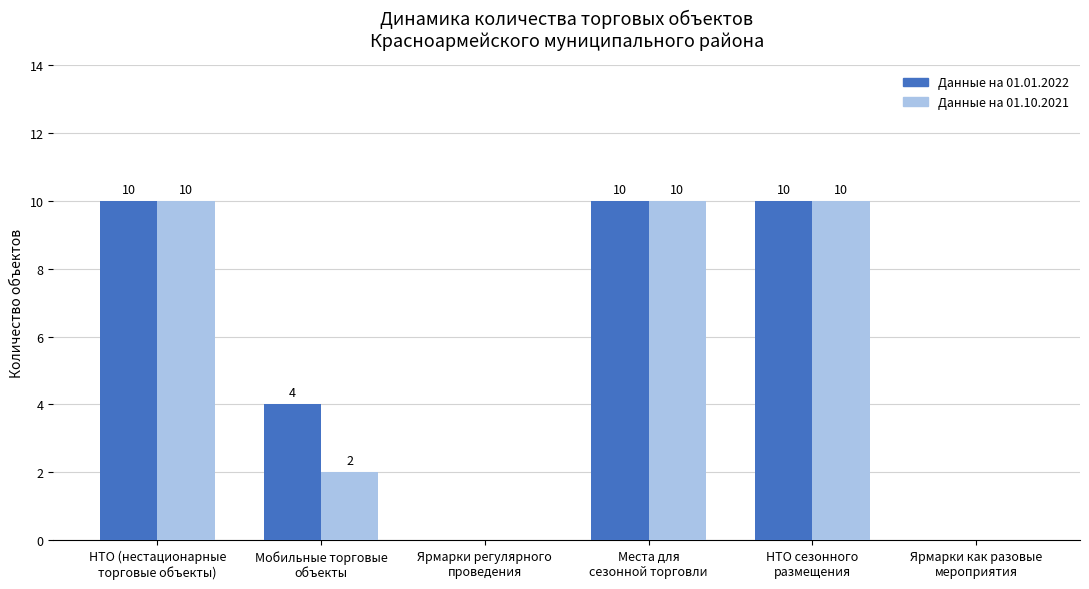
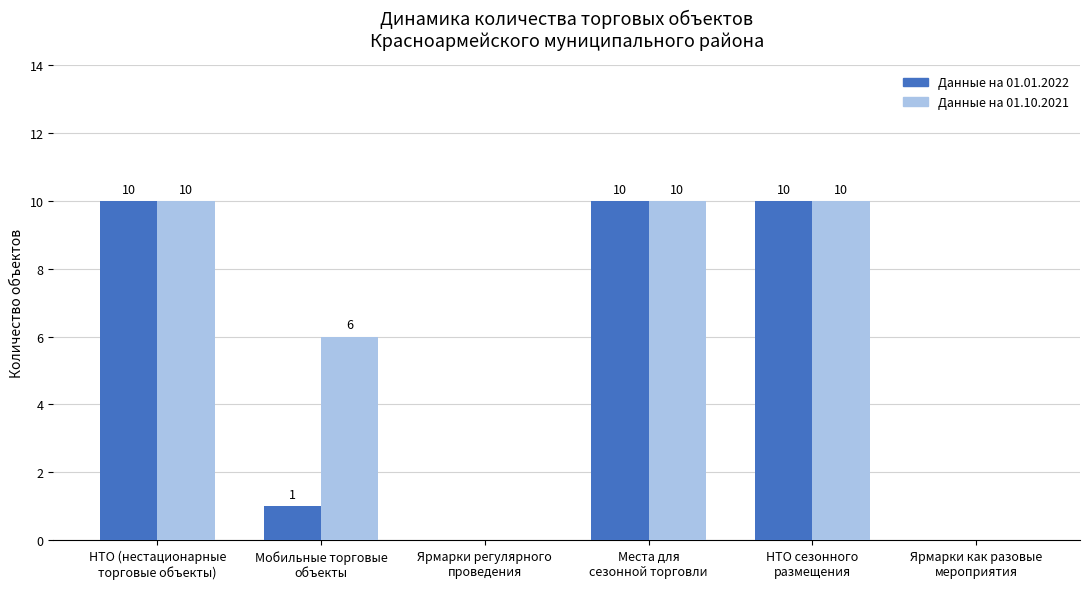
Данные на 01.01.2022, Мобильные торговые объекты: 4 -> 1
Данные на 01.10.2021, Мобильные торговые объекты: 2 -> 6
